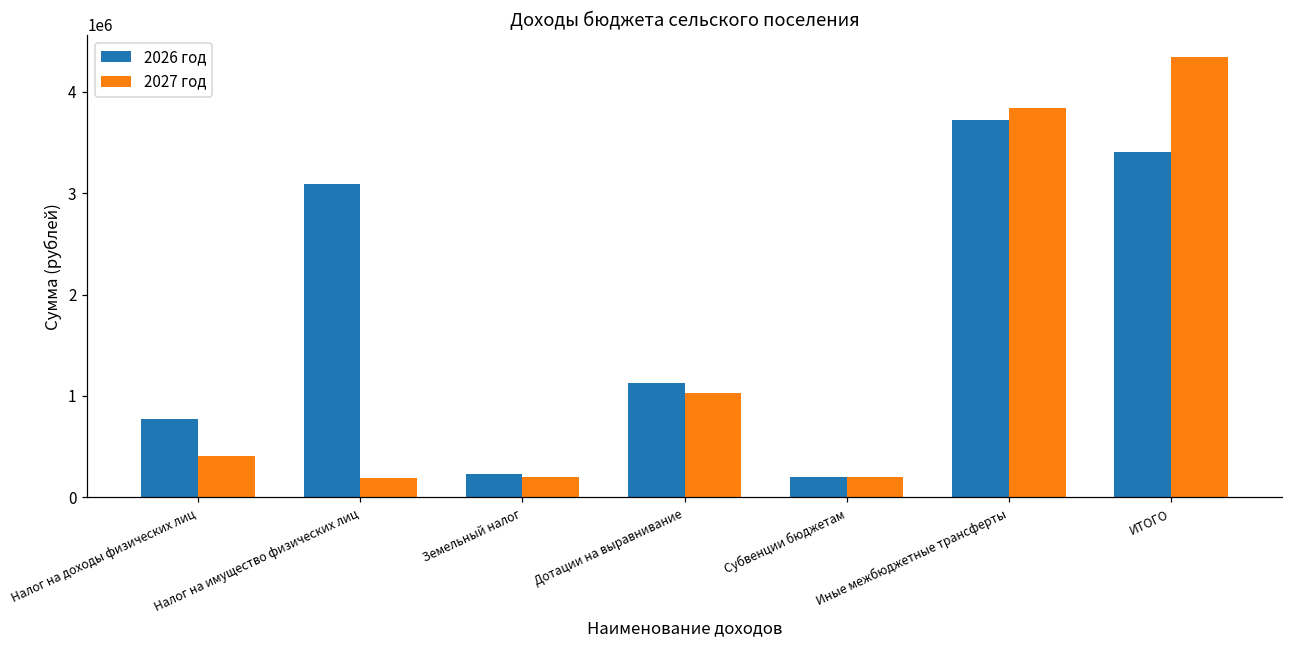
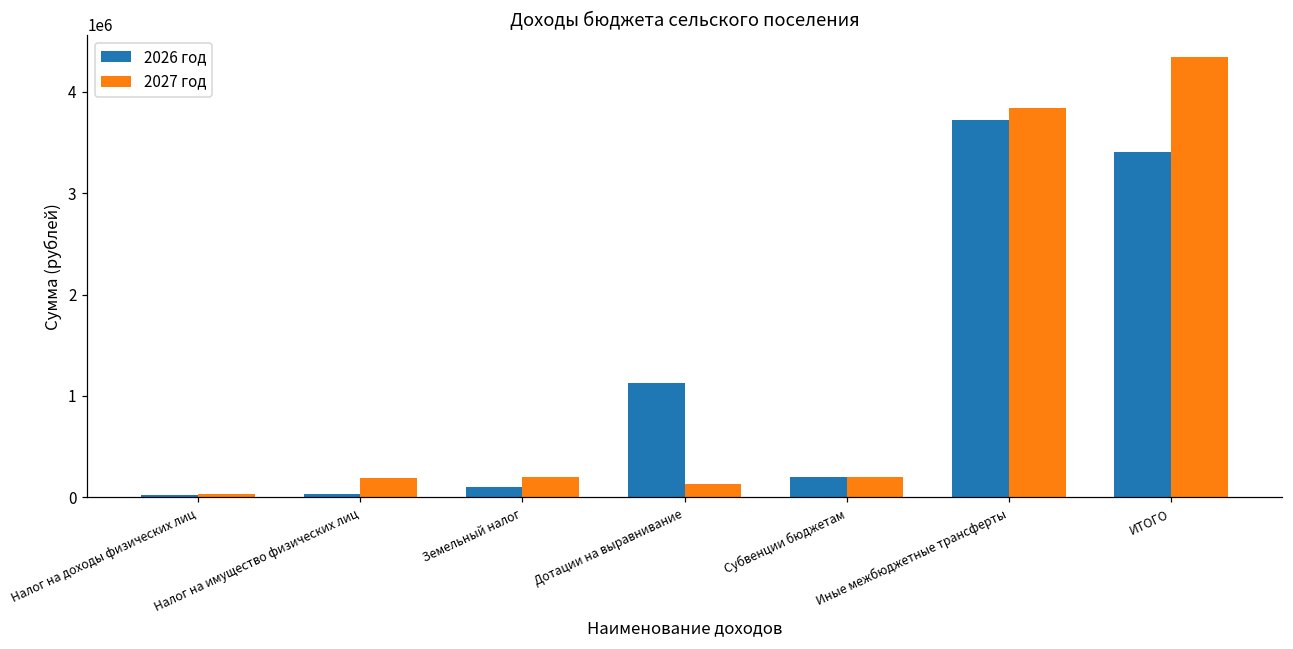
2026 год, Налог на доходы физических лиц: 800000 -> 0
2027 год, Налог на доходы физических лиц: 400000 -> 0
2026 год, Налог на имущество физических лиц: 3100000 -> 0
2026 год, Земельный налог: 200000 -> 100000
2027 год, Дотации на выравнивание: 1000000 -> 100000
